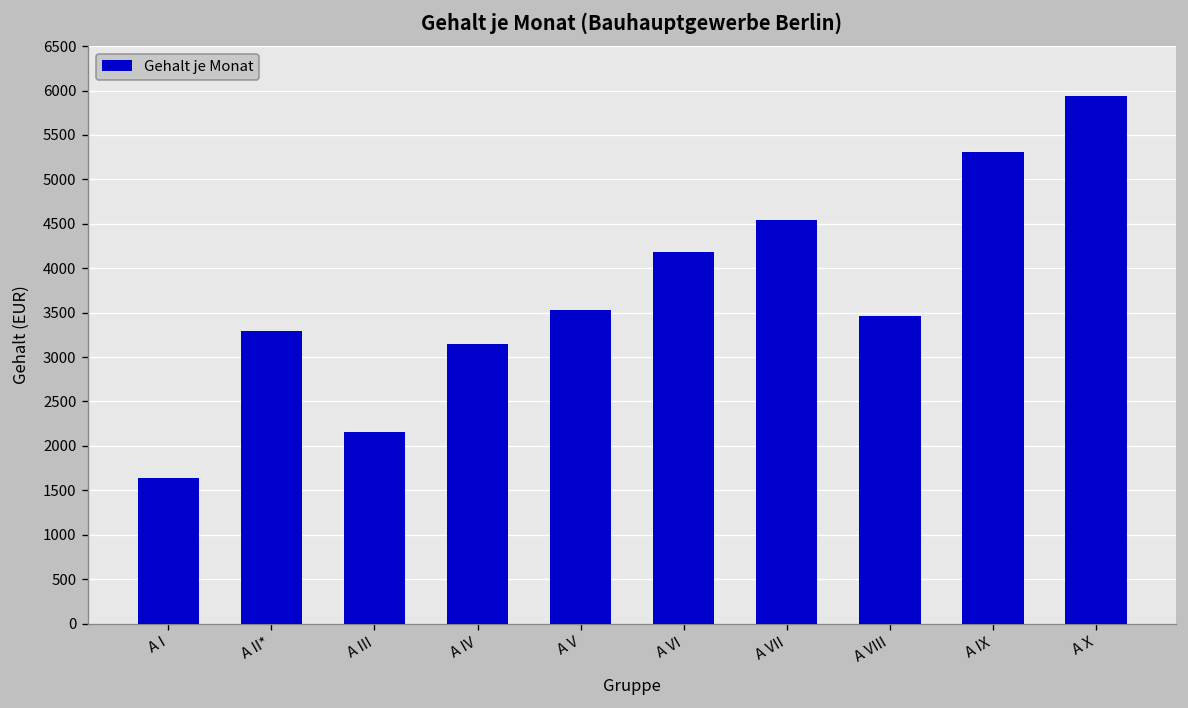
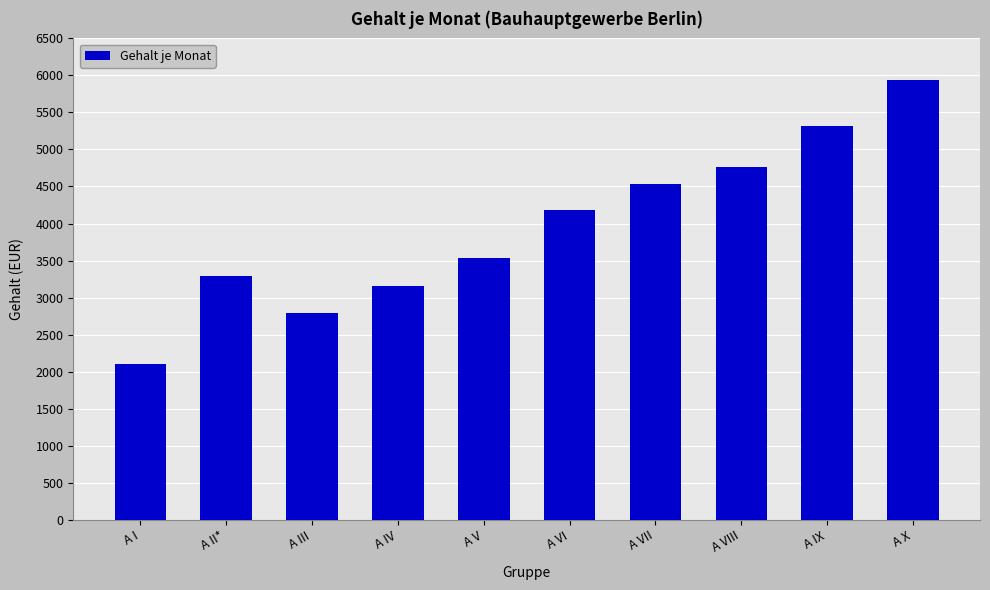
A I: 1600 -> 2100
A III: 2200 -> 2800
A VIII: 3500 -> 4800
